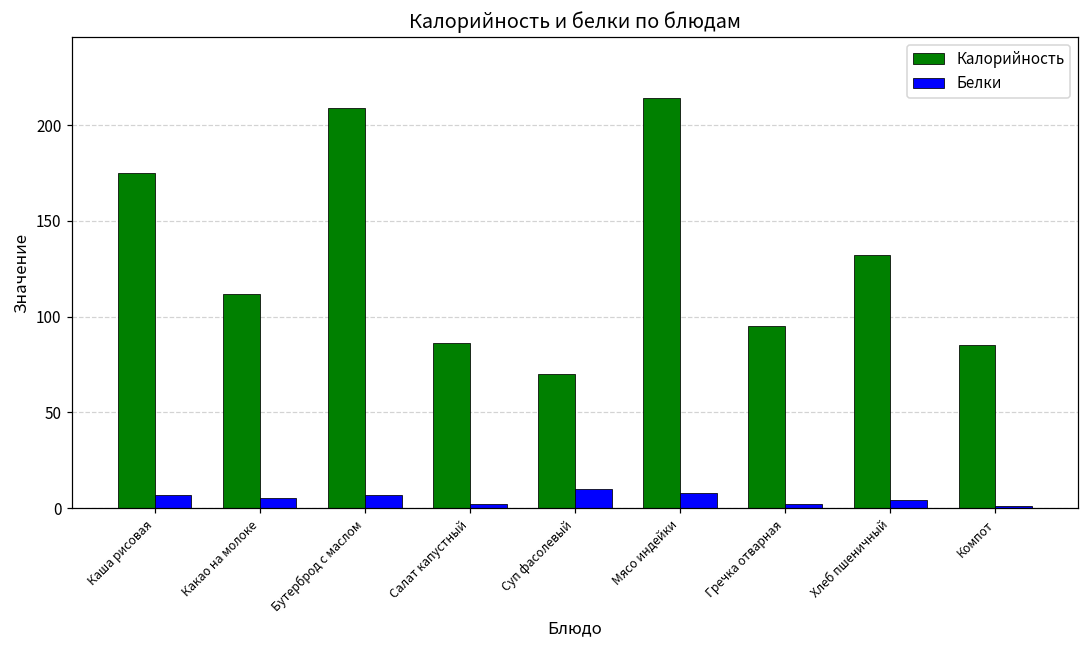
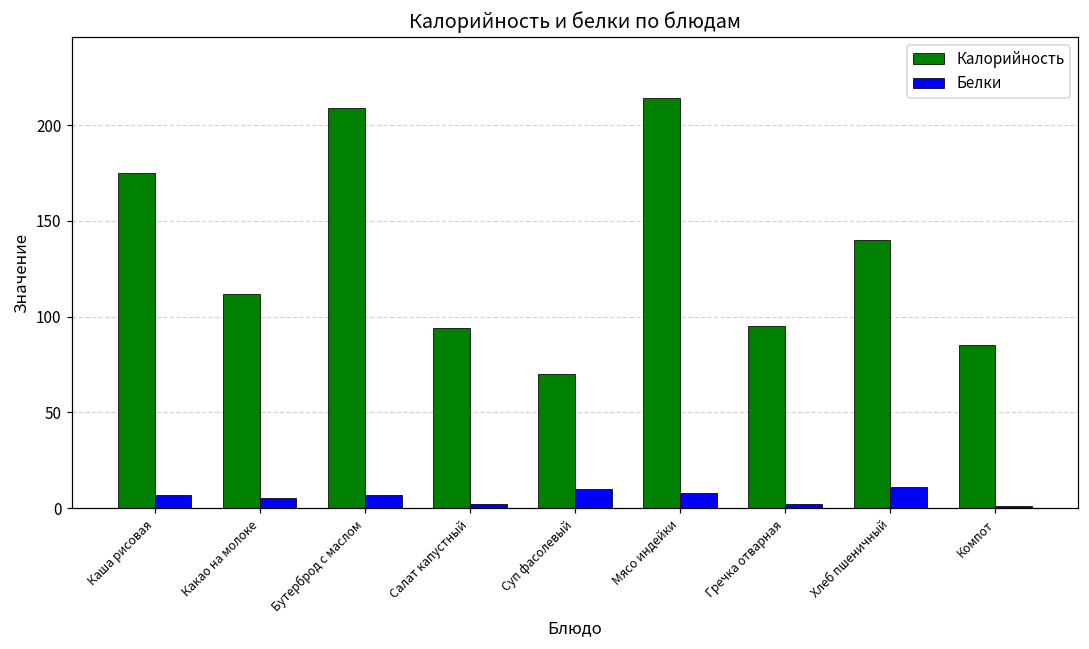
Калорийность, Салат капустный: 86 -> 94
Калорийность, Хлеб пшеничный: 132 -> 140
Белки, Хлеб пшеничный: 4 -> 11
